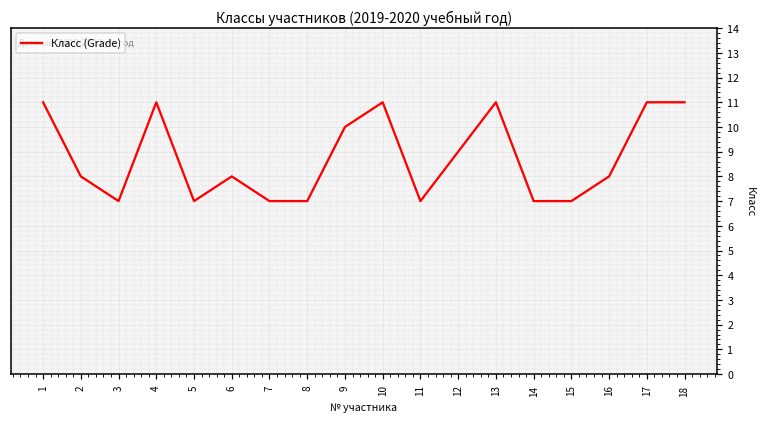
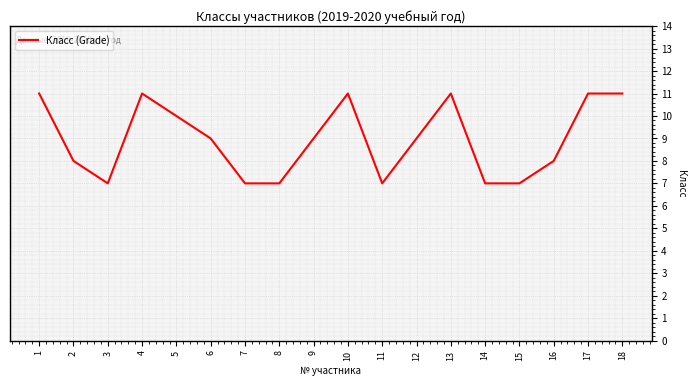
5: 7 -> 10
6: 8 -> 9
9: 10 -> 9
